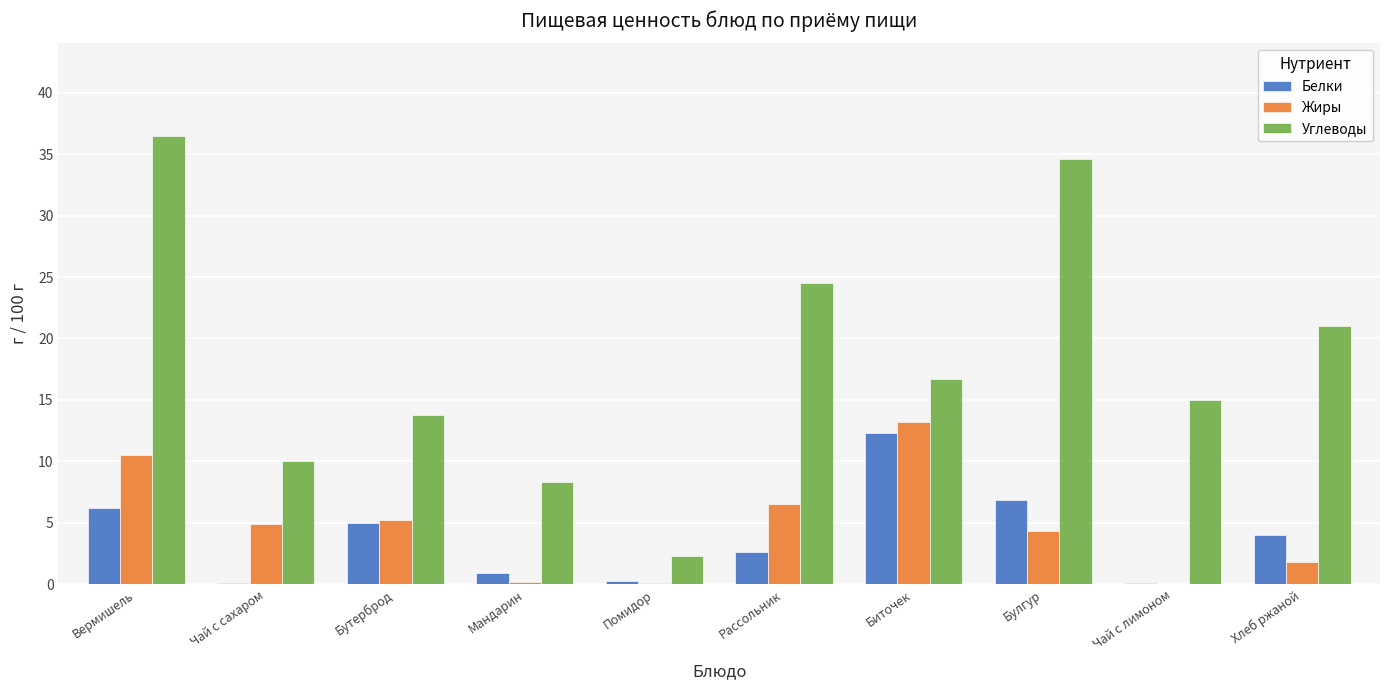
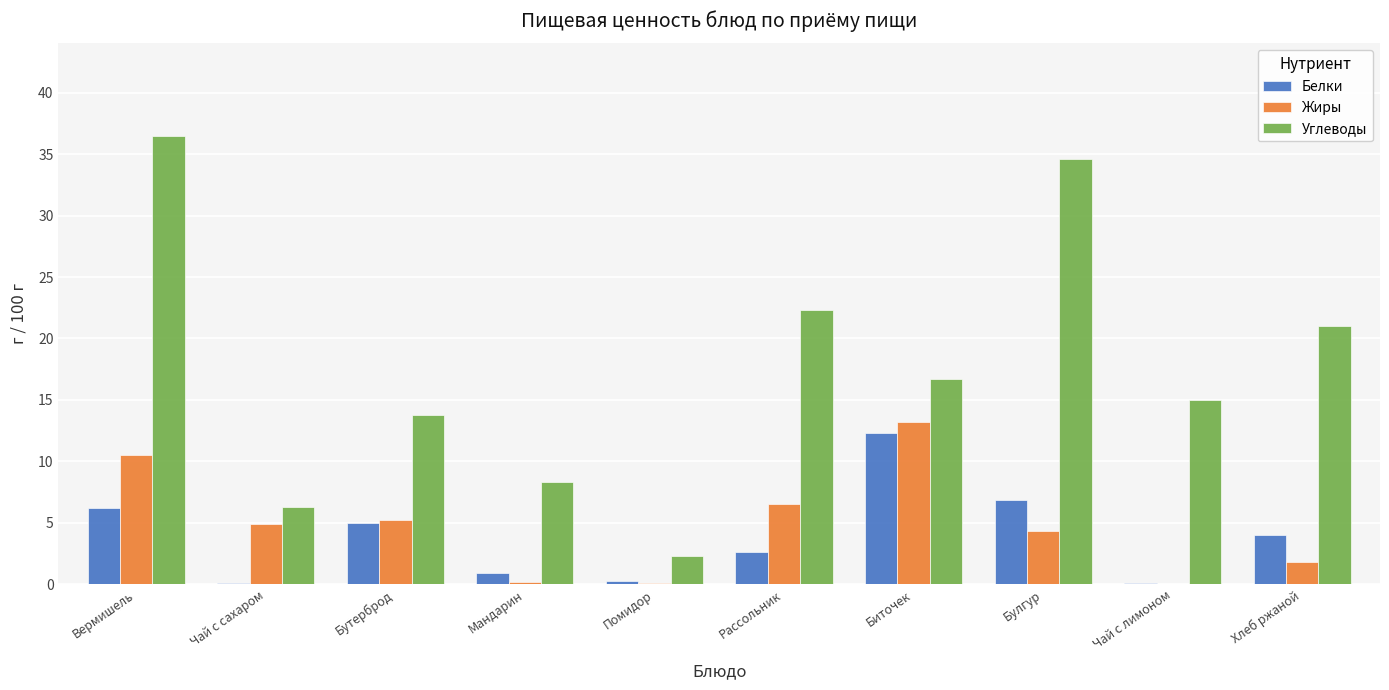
Углеводы, Чай с сахаром: 10.0 -> 6.3
Углеводы, Рассольник: 24.5 -> 22.3
